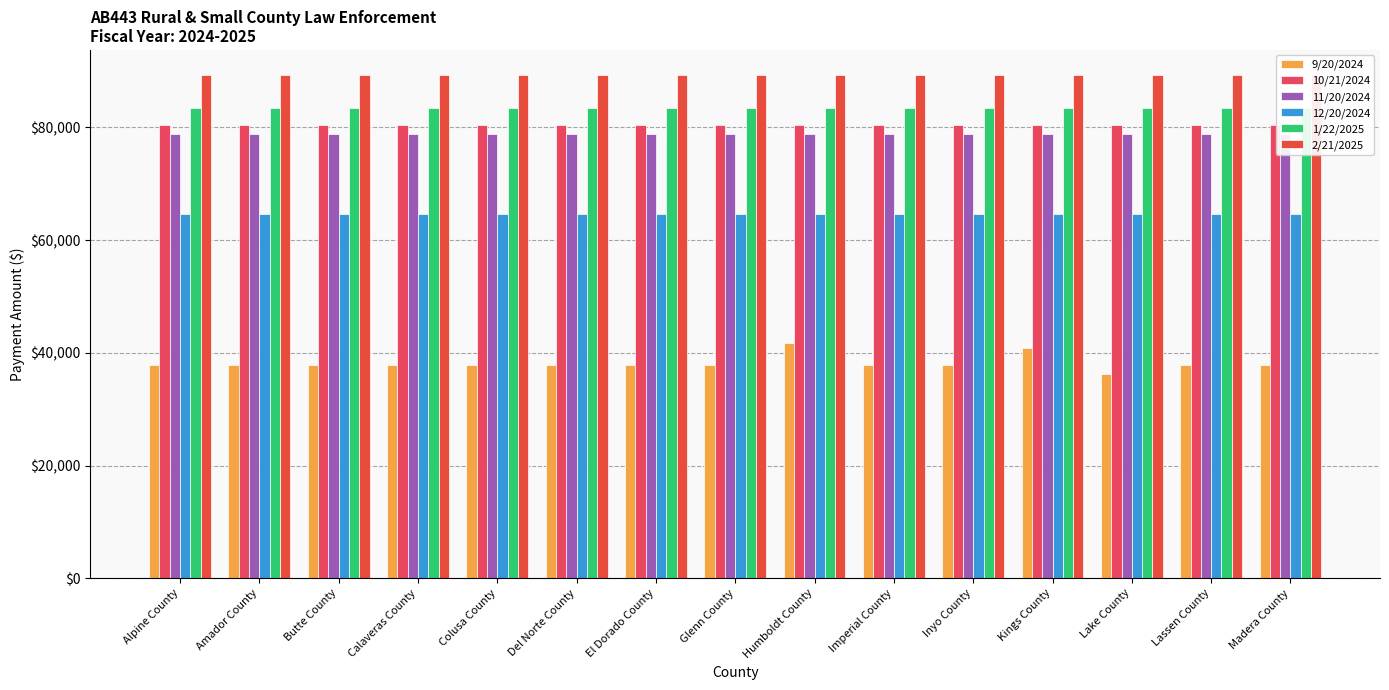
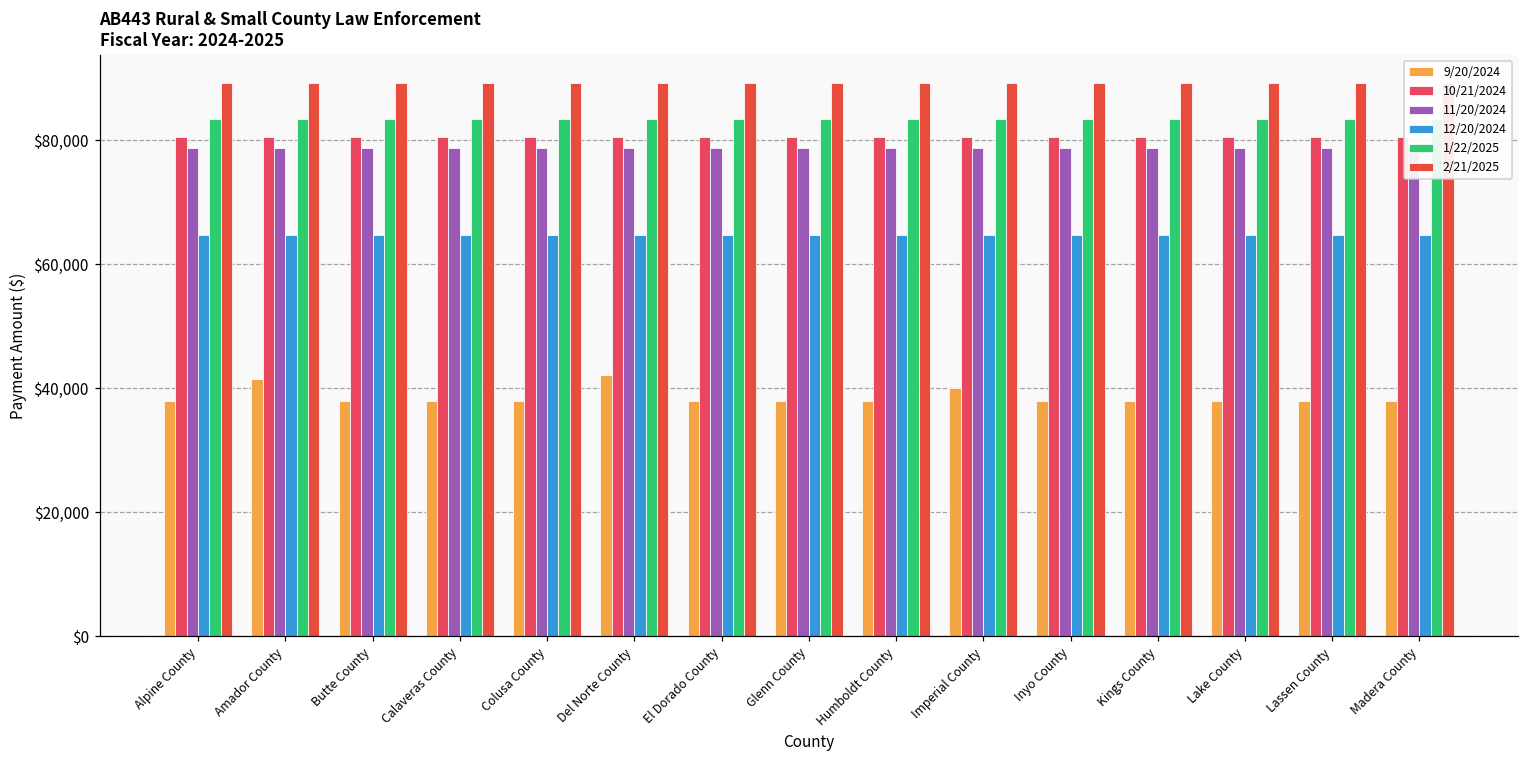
9/20/2024, Amador County: $38,000 -> $41,000
9/20/2024, Del Norte County: $38,000 -> $42,000
9/20/2024, Humboldt County: $42,000 -> $38,000
9/20/2024, Imperial County: $38,000 -> $40,000
9/20/2024, Kings County: $41,000 -> $38,000
9/20/2024, Lake County: $36,000 -> $38,000
